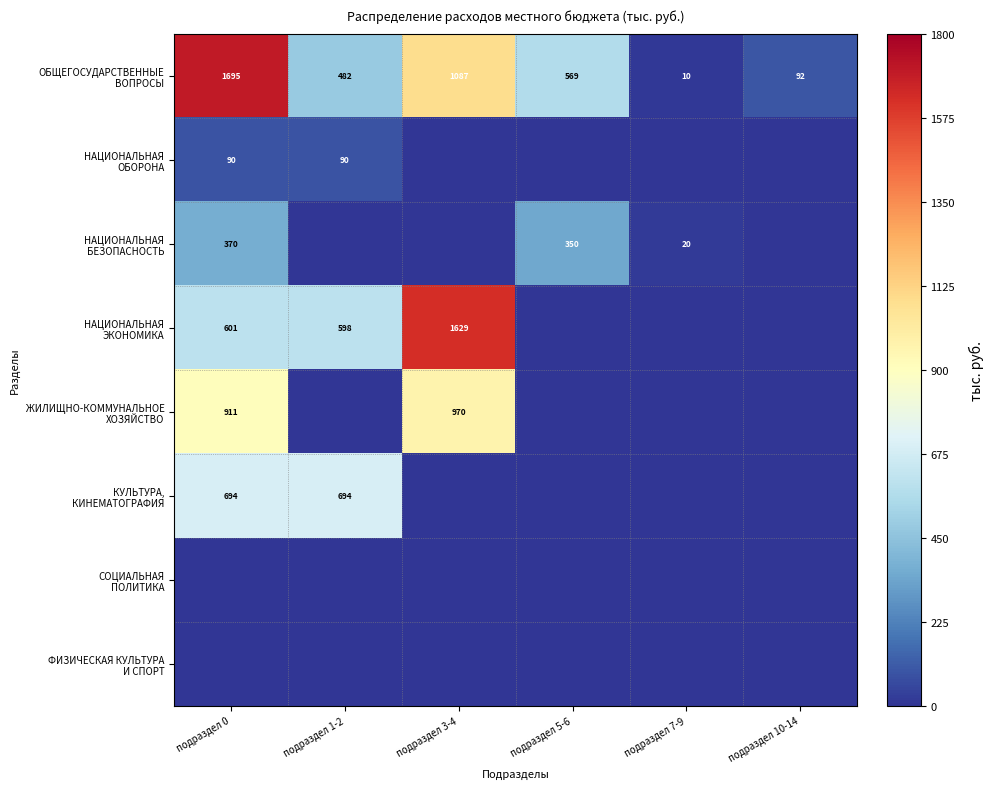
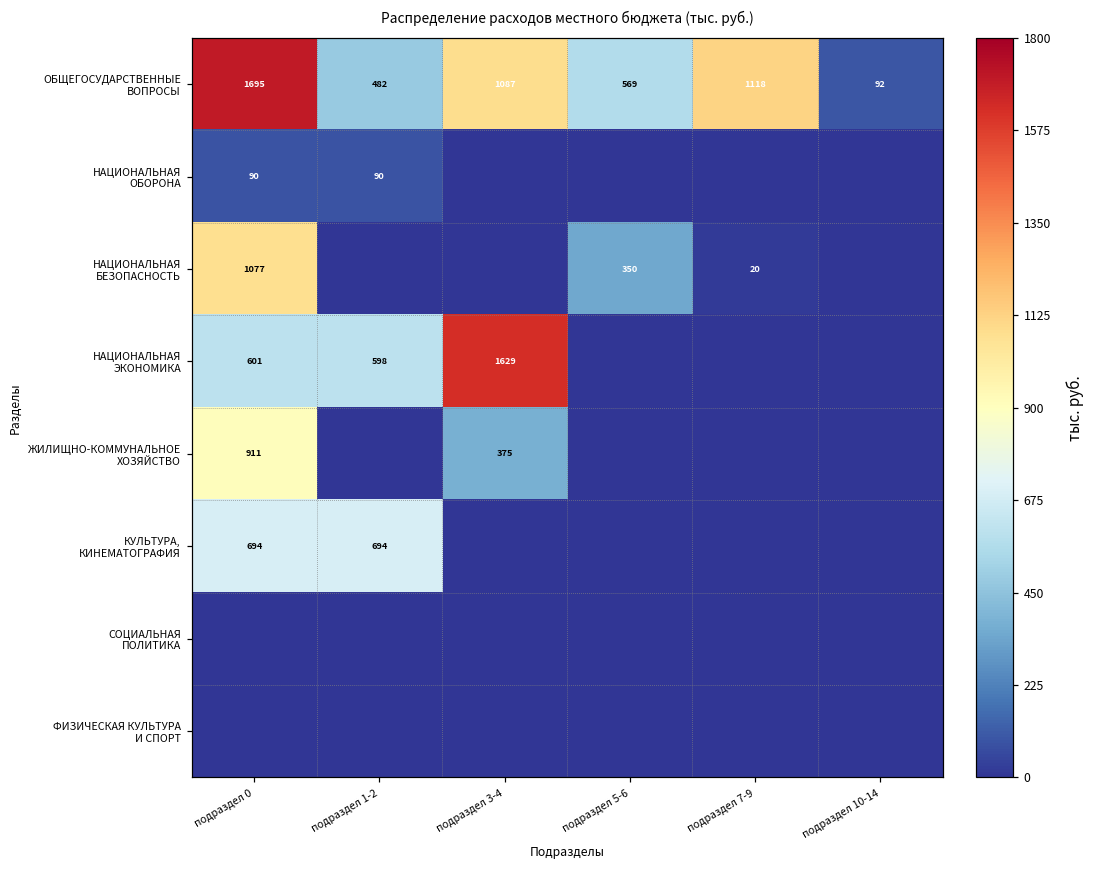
ОБЩЕГОСУДАРСТВЕННЫЕ ВОПРОСЫ, подраздел 7-9: 10 -> 1118
НАЦИОНАЛЬНАЯ БЕЗОПАСНОСТЬ, подраздел 0: 370 -> 1077
ЖИЛИЩНО-КОММУНАЛЬНОЕ ХОЗЯЙСТВО, подраздел 3-4: 970 -> 375
